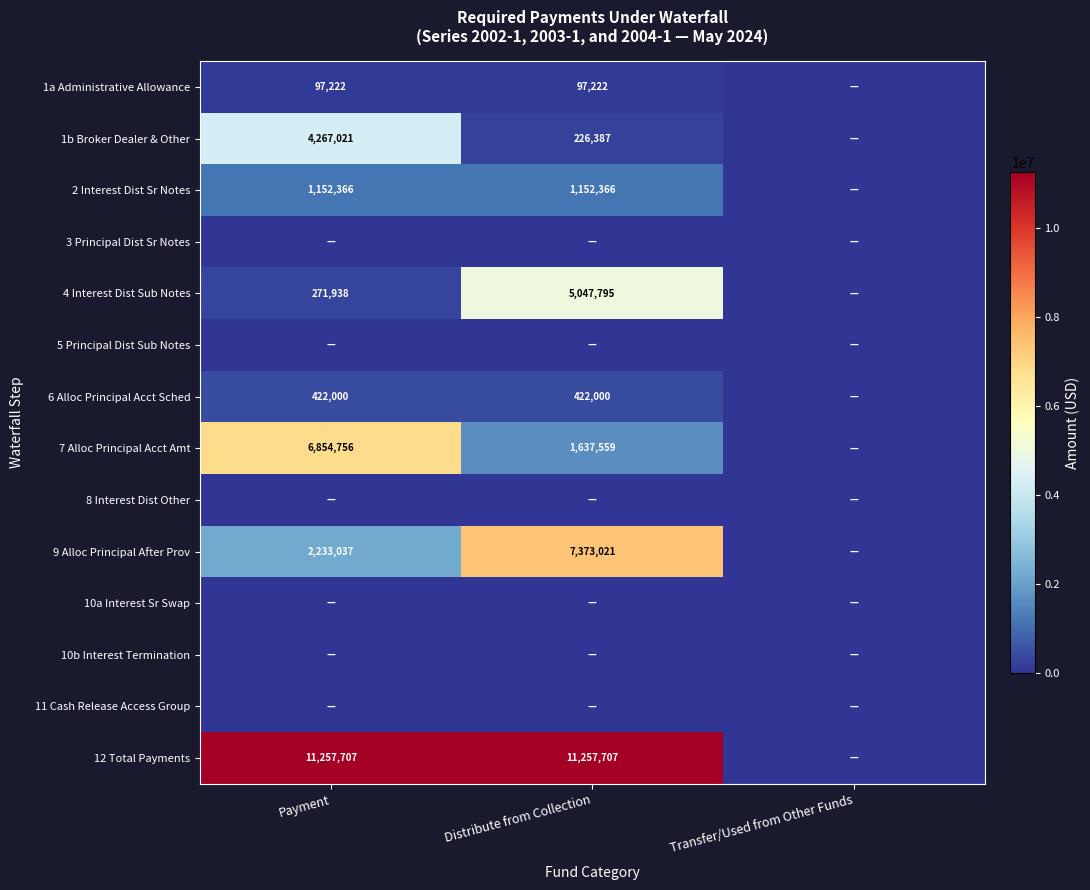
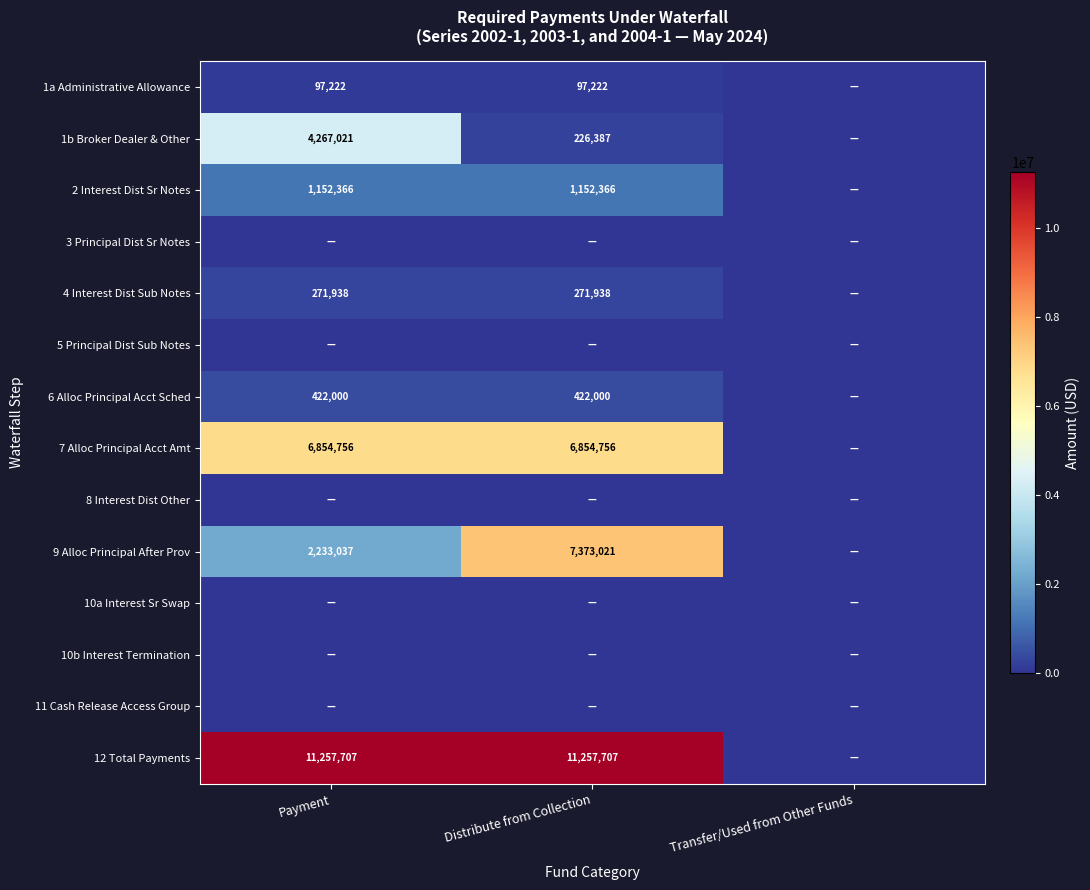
4 Interest Dist Sub Notes, Distribute from Collection: 5,047,795 -> 271,938
7 Alloc Principal Acct Amt, Distribute from Collection: 1,637,559 -> 6,854,756
